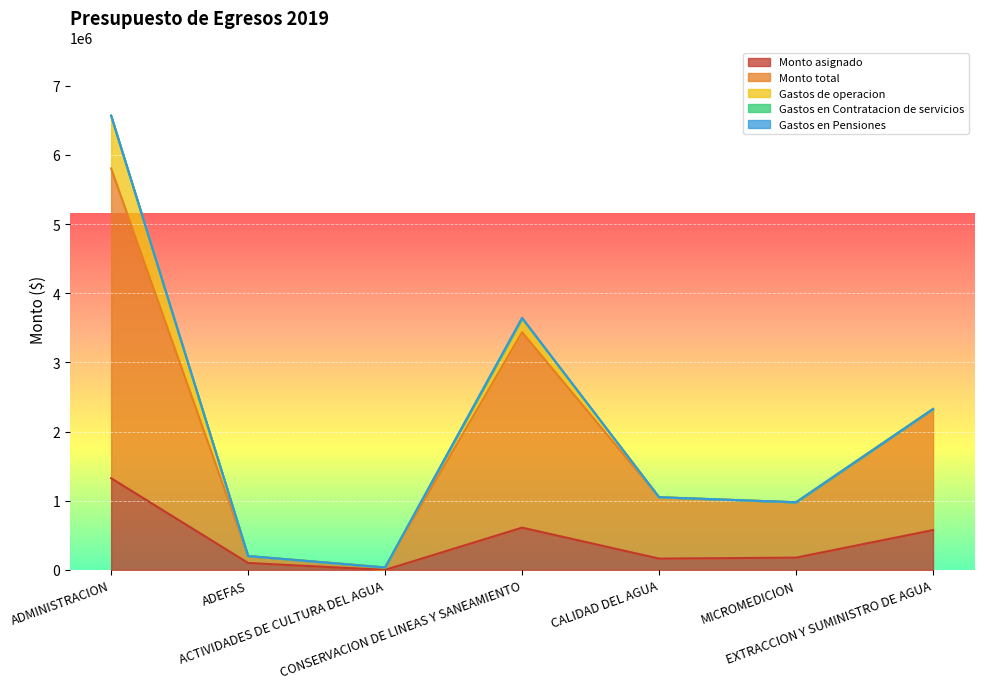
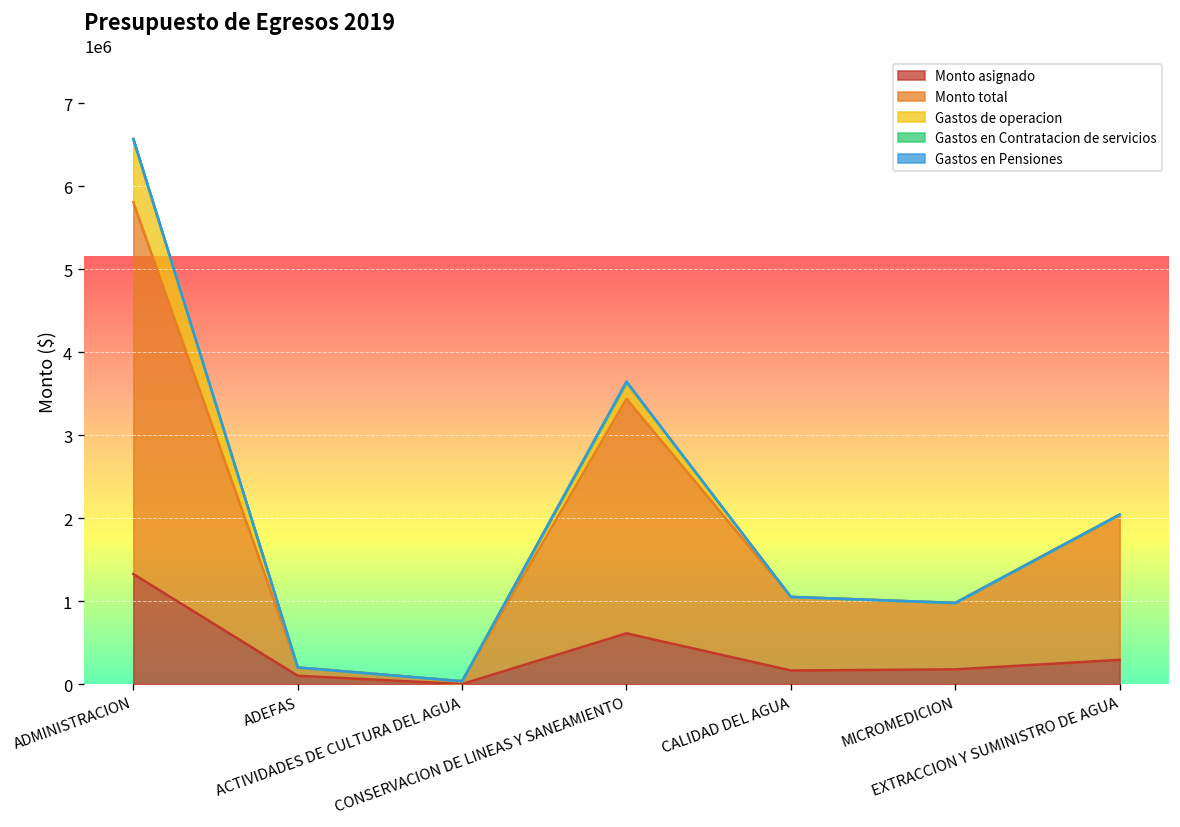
Monto asignado, EXTRACCION Y SUMINISTRO DE AGUA: 600000 -> 300000
